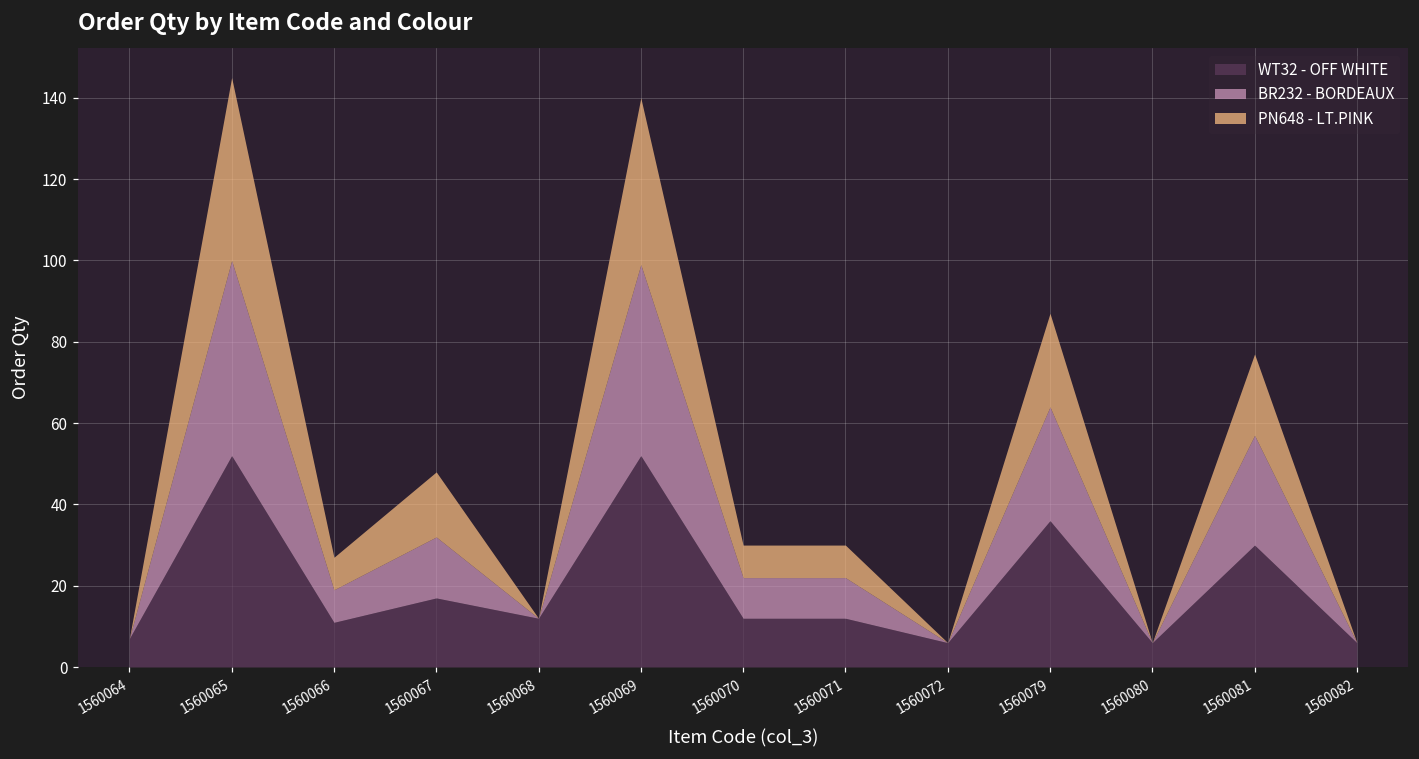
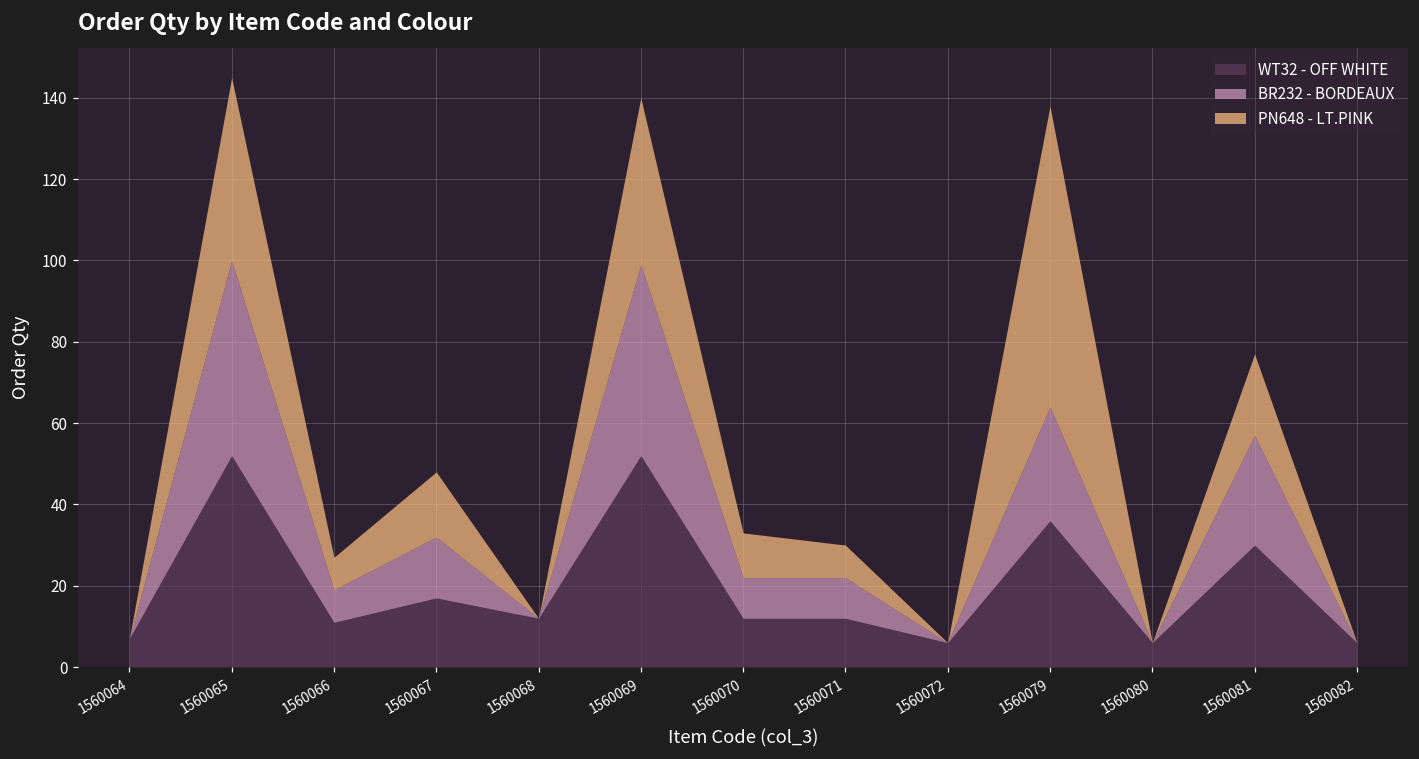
PN648 - LT.PINK, 1560070: 8 -> 11
PN648 - LT.PINK, 1560079: 23 -> 74
